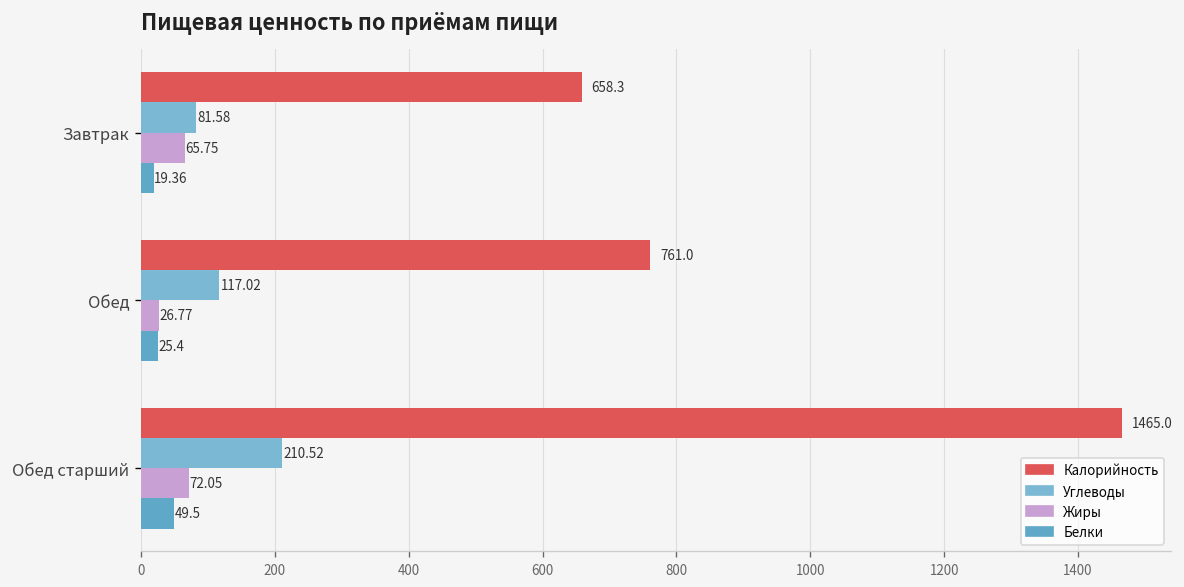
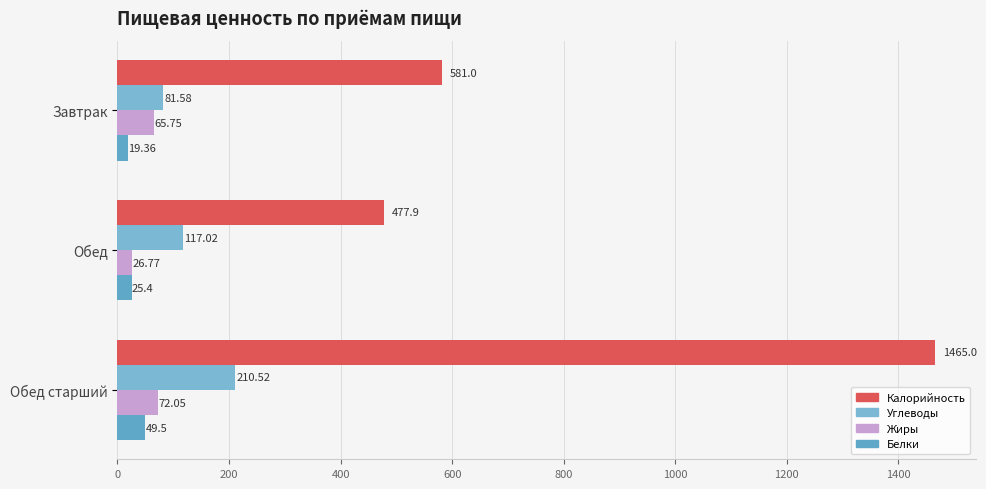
Калорийность, Завтрак: 658.3 -> 581.0
Калорийность, Обед: 761.0 -> 477.9
